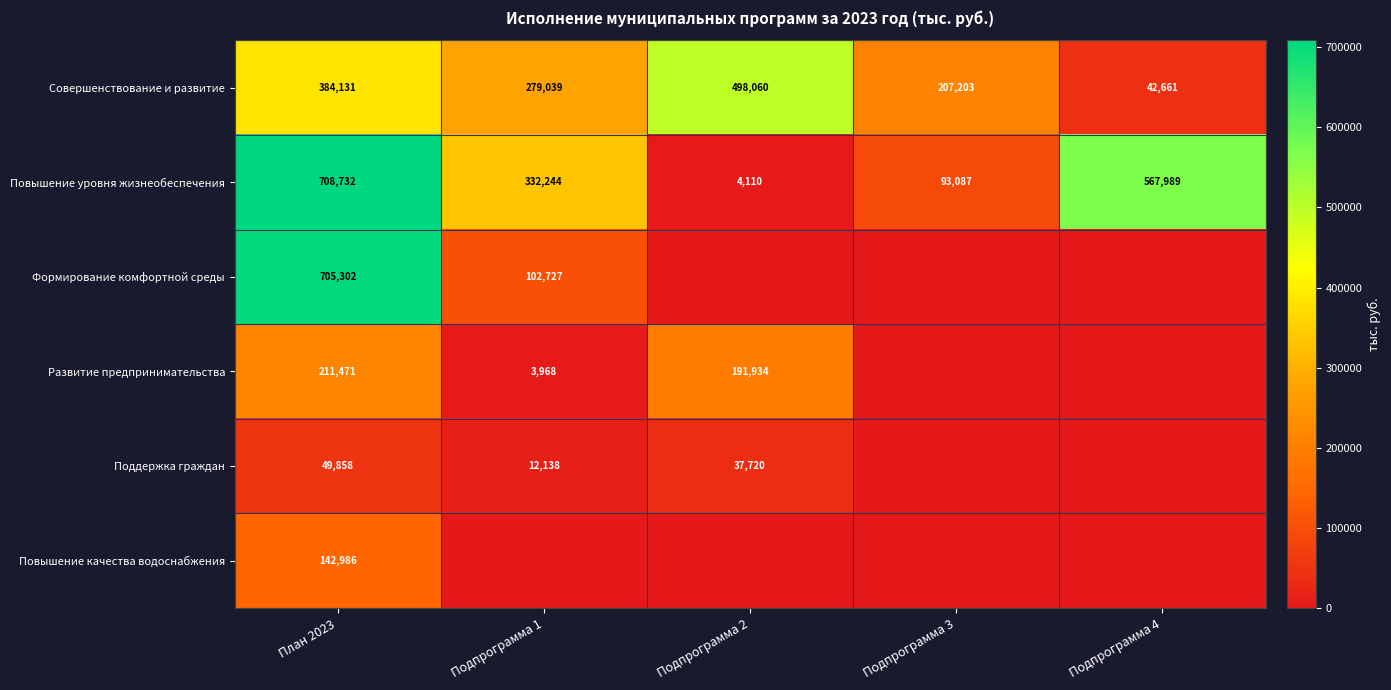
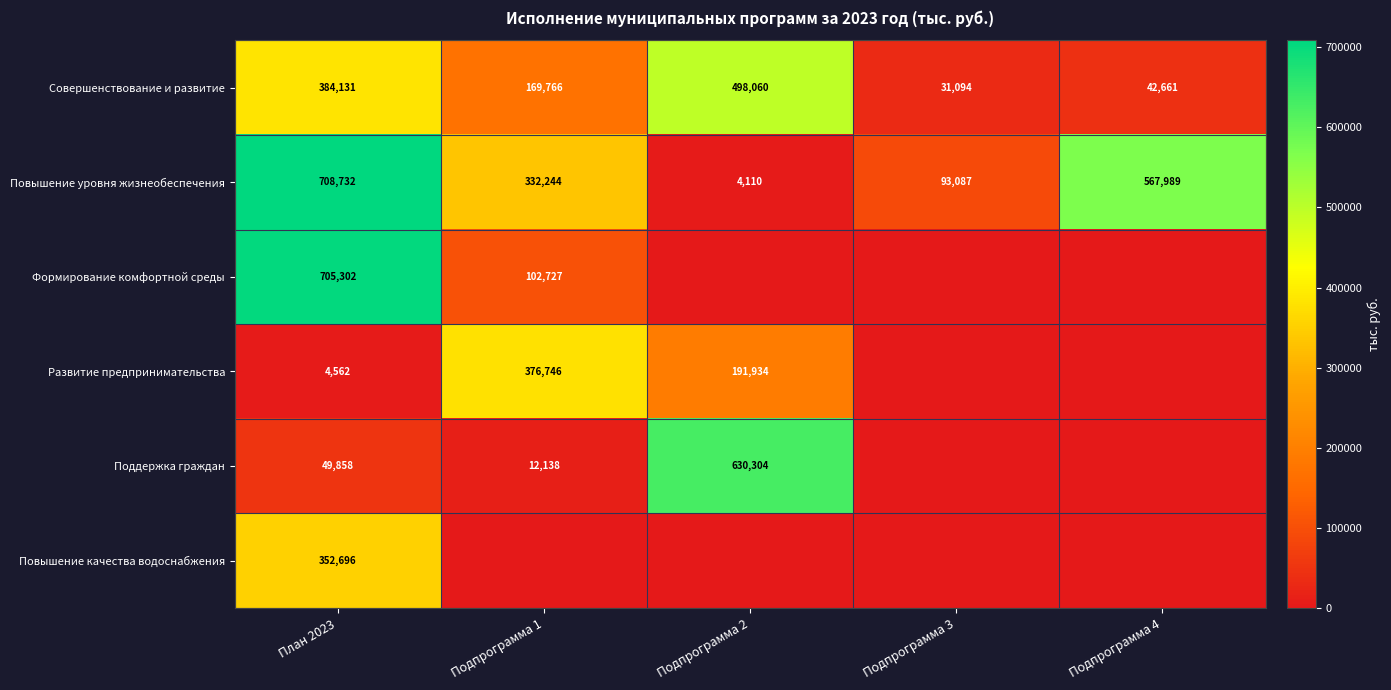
Совершенствование и развитие, Подпрограмма 1: 279,039 -> 169,766
Совершенствование и развитие, Подпрограмма 3: 207,203 -> 31,094
Развитие предпринимательства, План 2023: 211,471 -> 4,562
Развитие предпринимательства, Подпрограмма 1: 3,968 -> 376,746
Поддержка граждан, Подпрограмма 2: 37,720 -> 630,304
Повышение качества водоснабжения, План 2023: 142,986 -> 352,696
